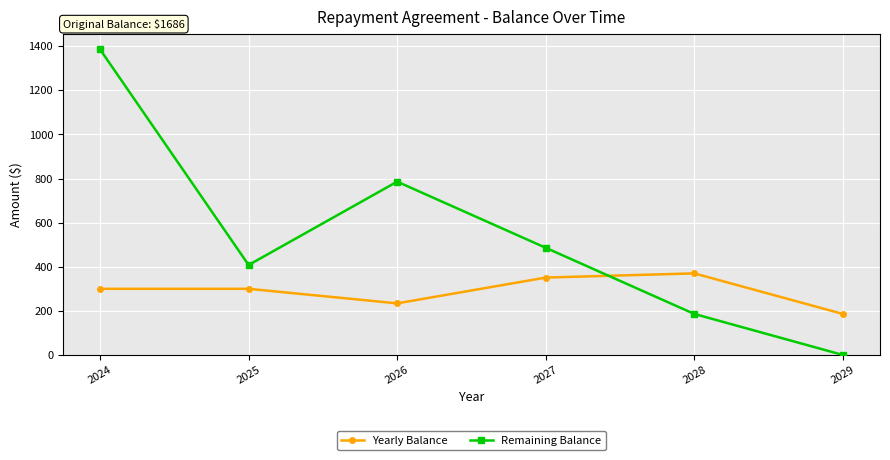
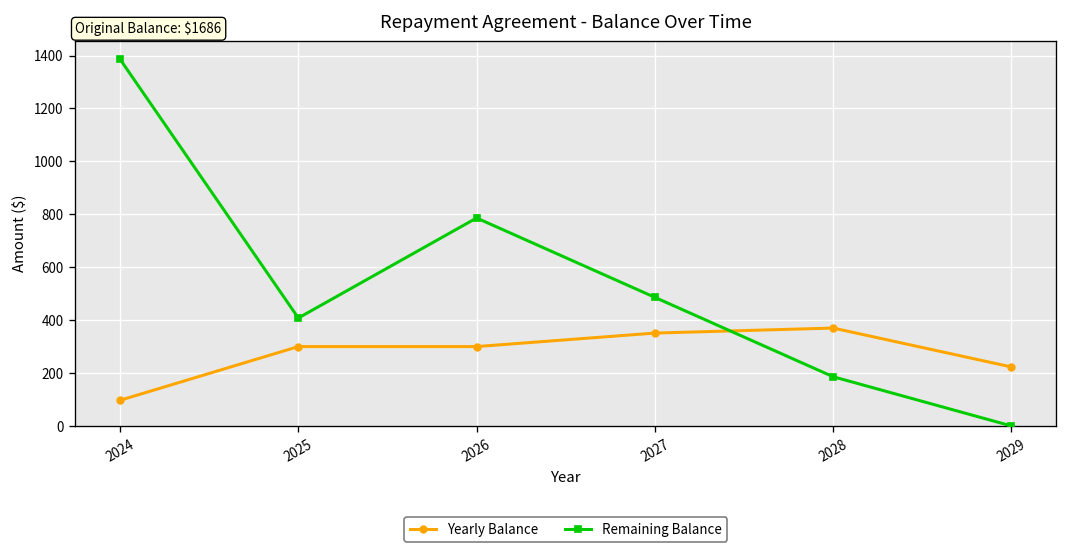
Yearly Balance, 2024: 300 -> 100
Yearly Balance, 2026: 230 -> 300
Yearly Balance, 2029: 190 -> 220
